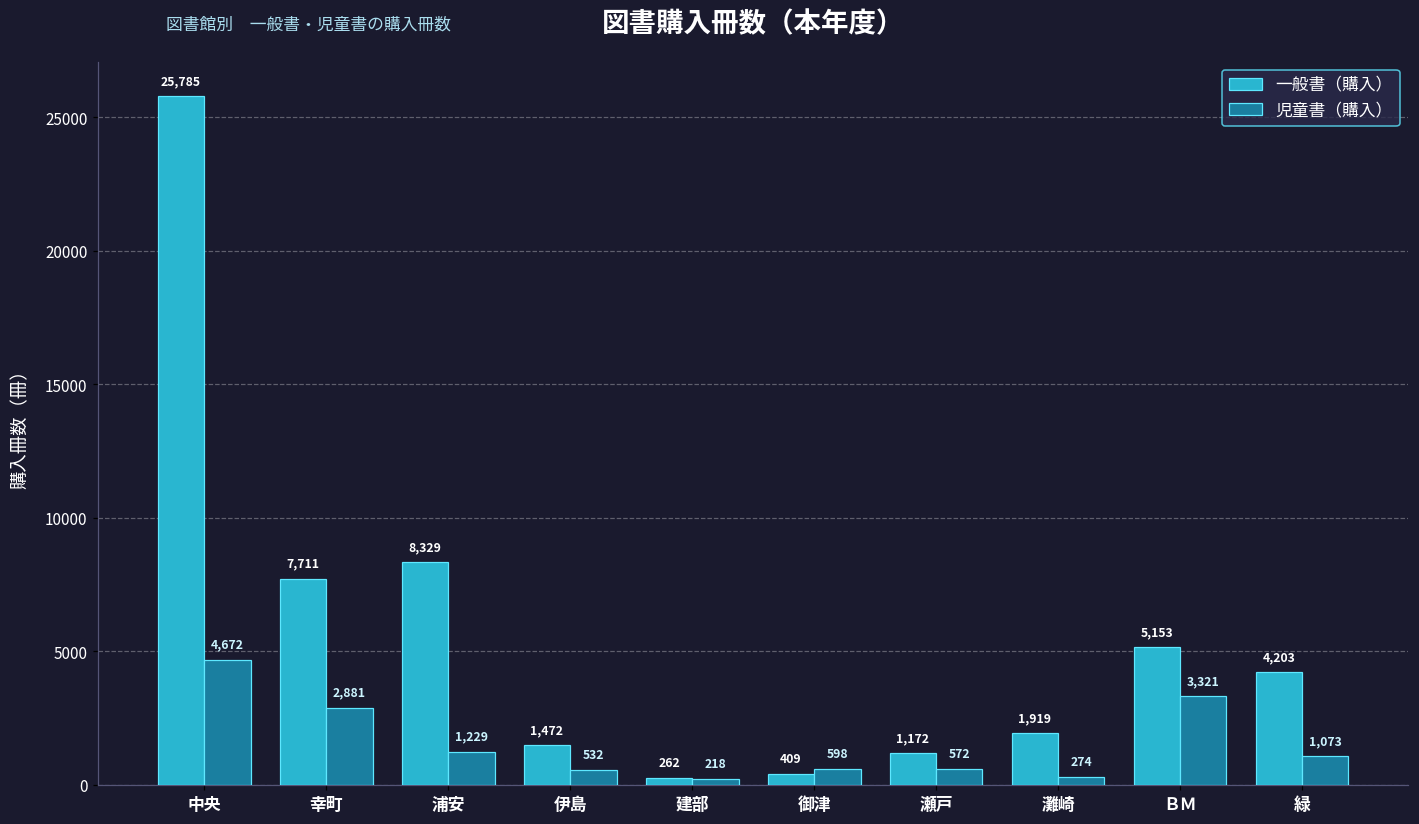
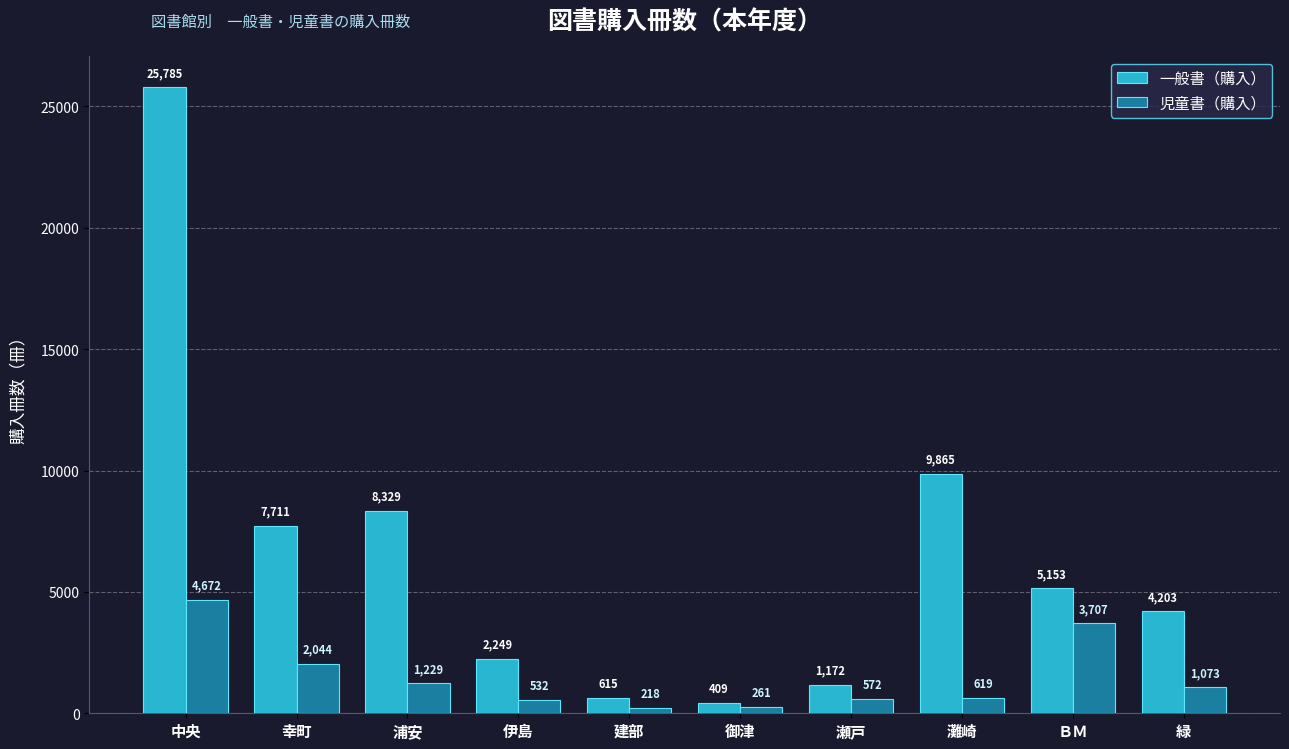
児童書（購入）, 幸町: 2,881 -> 2,044
一般書（購入）, 伊島: 1,472 -> 2,249
一般書（購入）, 建部: 262 -> 615
児童書（購入）, 御津: 598 -> 261
一般書（購入）, 灘崎: 1,919 -> 9,865
児童書（購入）, 灘崎: 274 -> 619
児童書（購入）, ＢＭ: 3,321 -> 3,707
